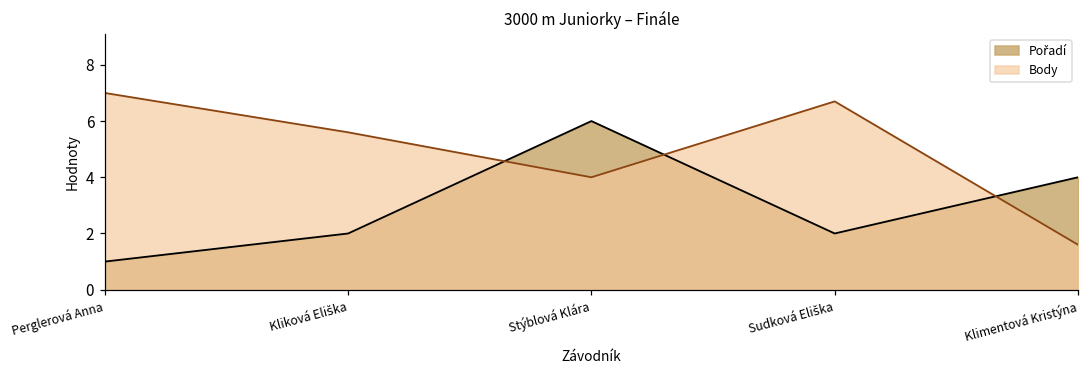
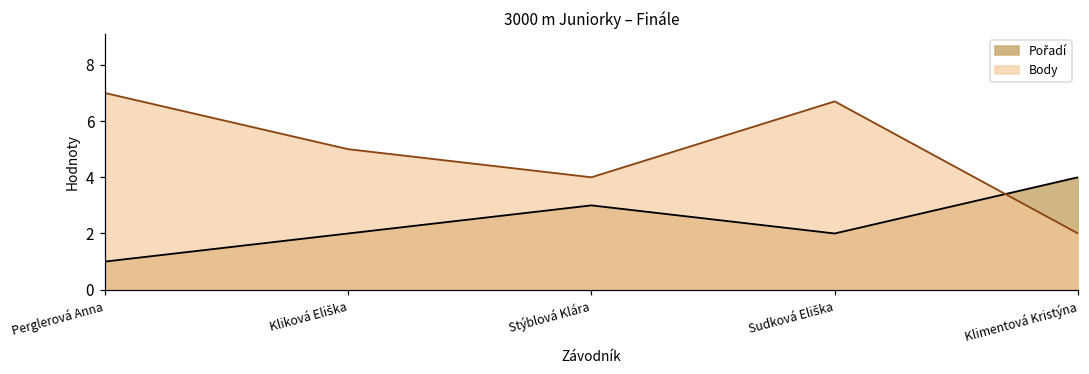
Body, Kliková Eliška: 5.6 -> 5.0
Pořadí, Stýblová Klára: 6 -> 3
Body, Klimentová Kristýna: 1.6 -> 2.0
